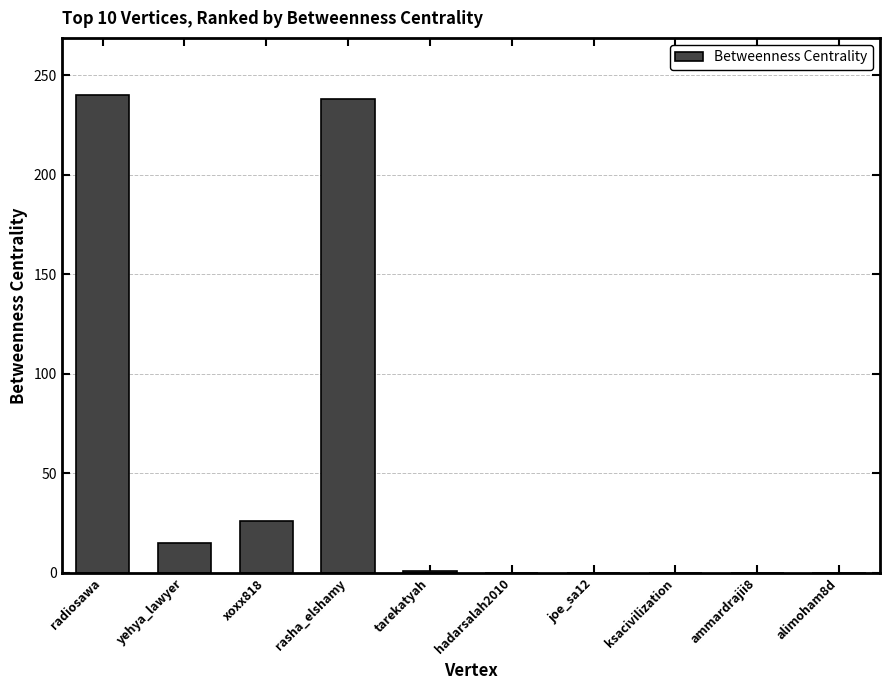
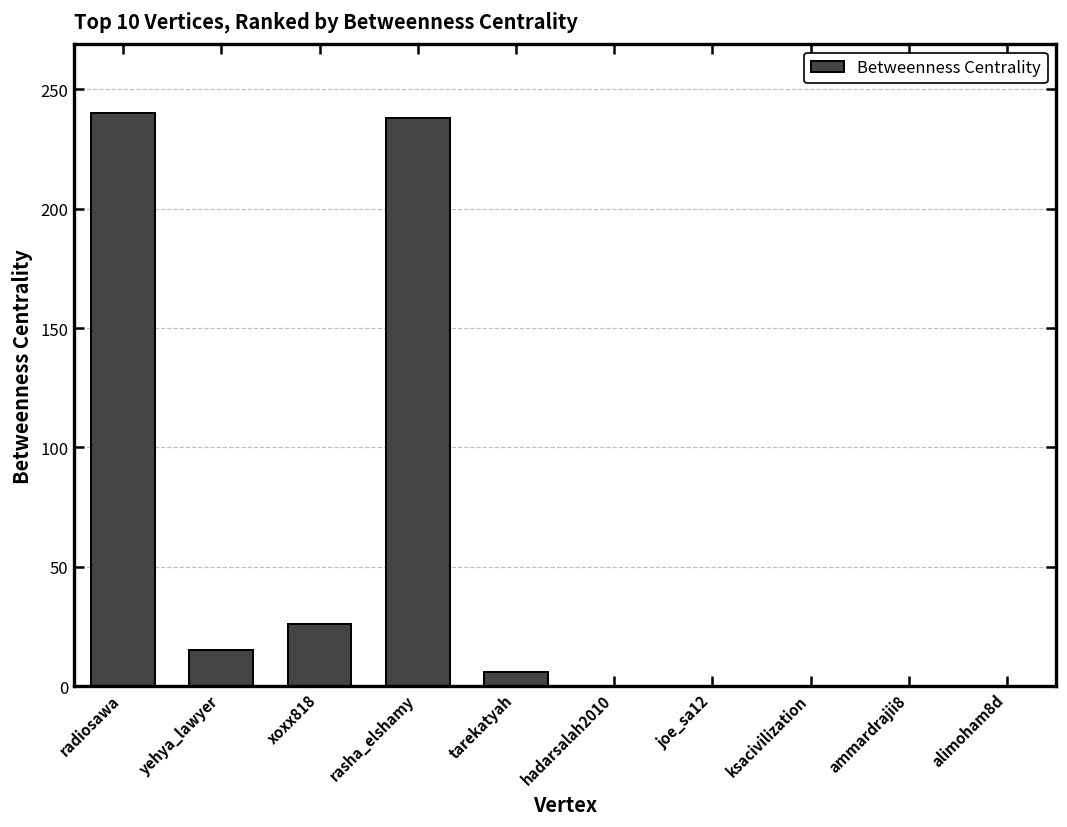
tarekatyah: 1 -> 6
